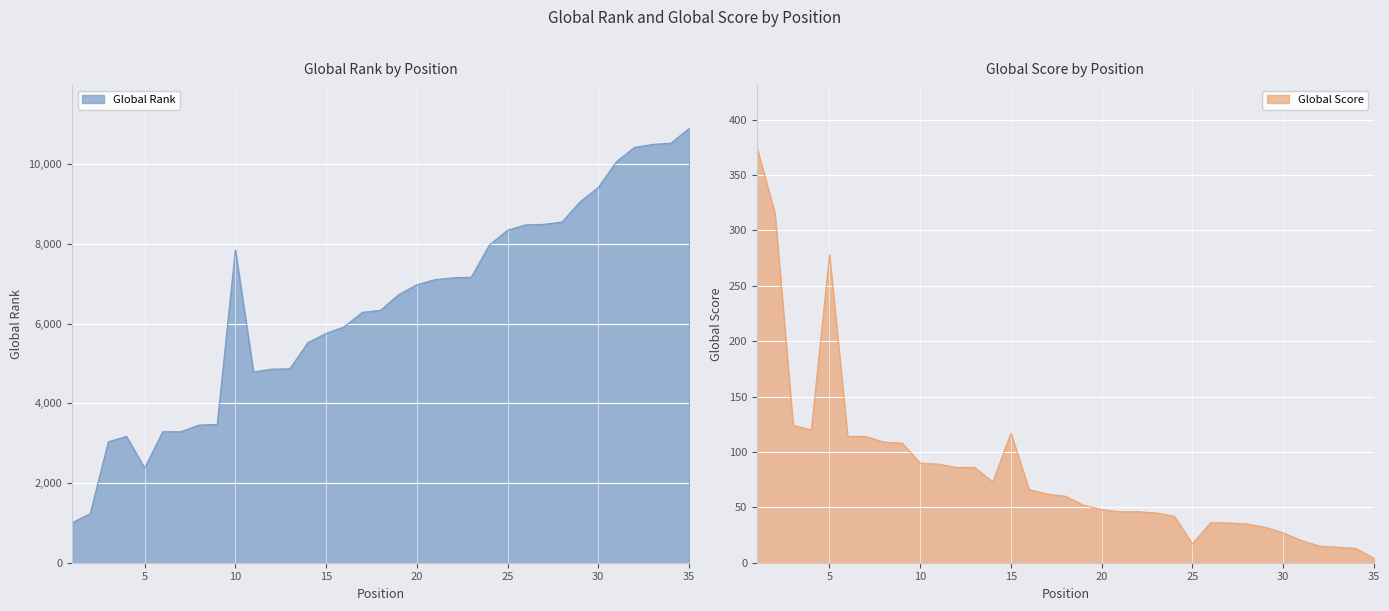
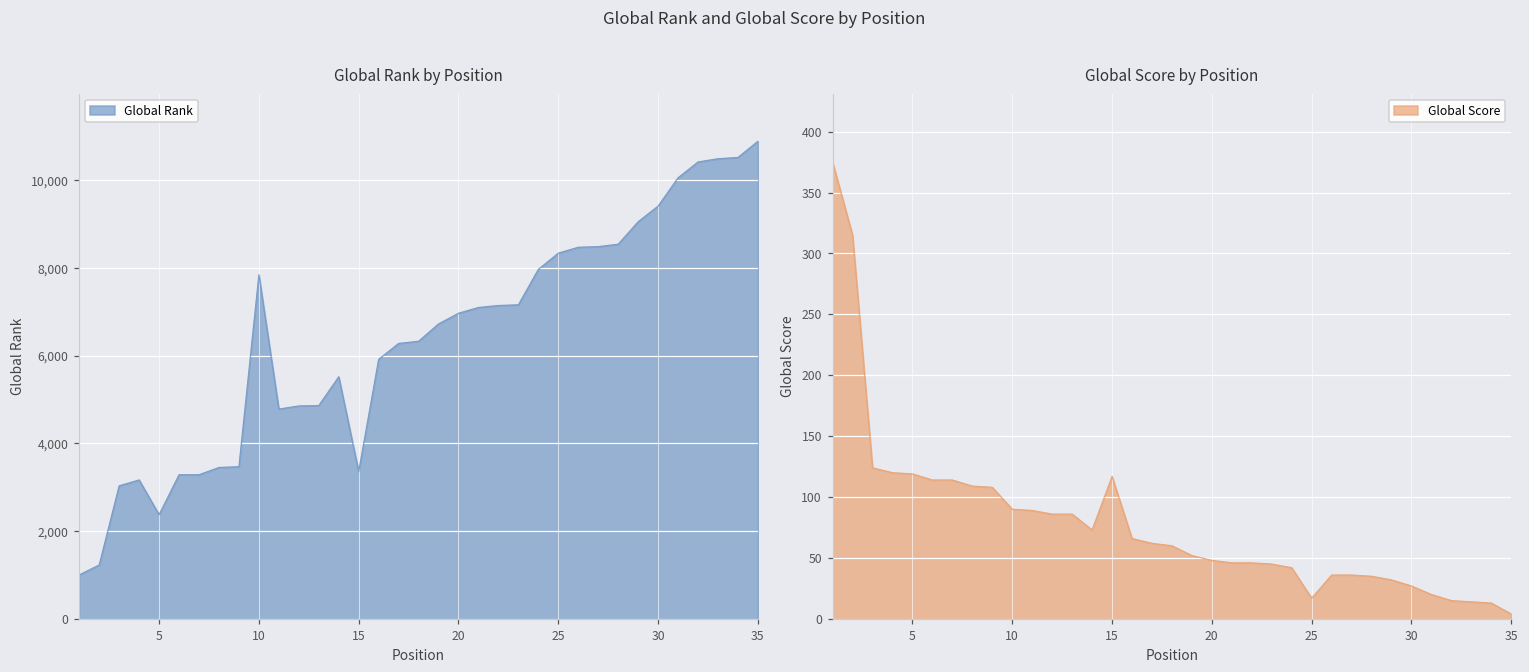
Global Rank by Position, 15: 5,800 -> 3,400
Global Score by Position, 5: 278 -> 119
